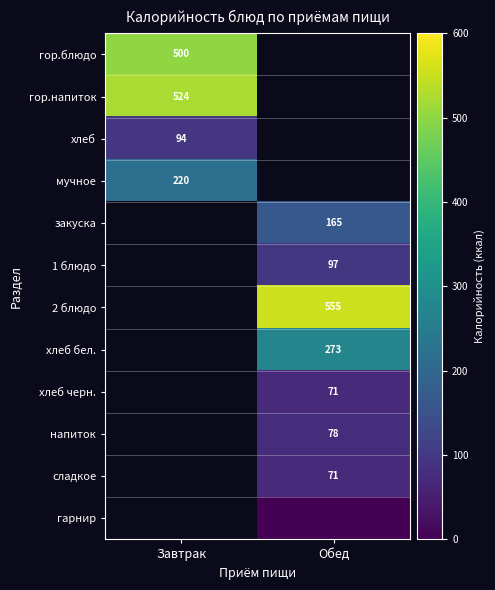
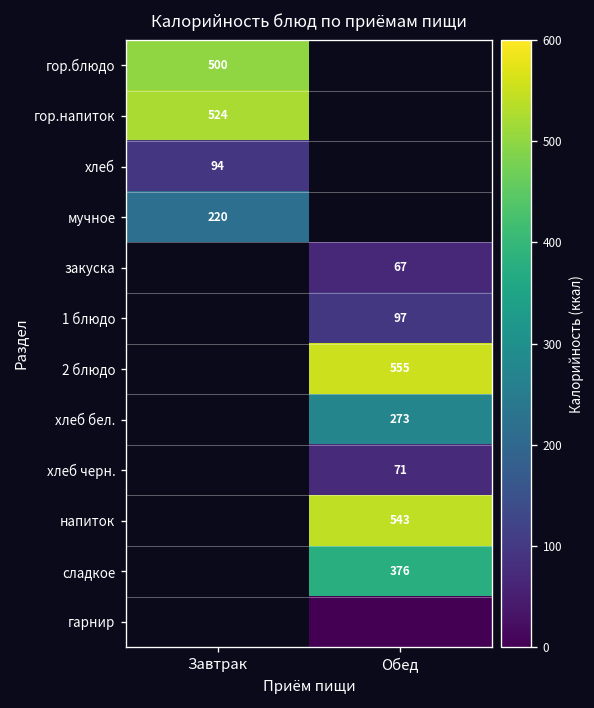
закуска, Обед: 165 -> 67
напиток, Обед: 78 -> 543
сладкое, Обед: 71 -> 376
